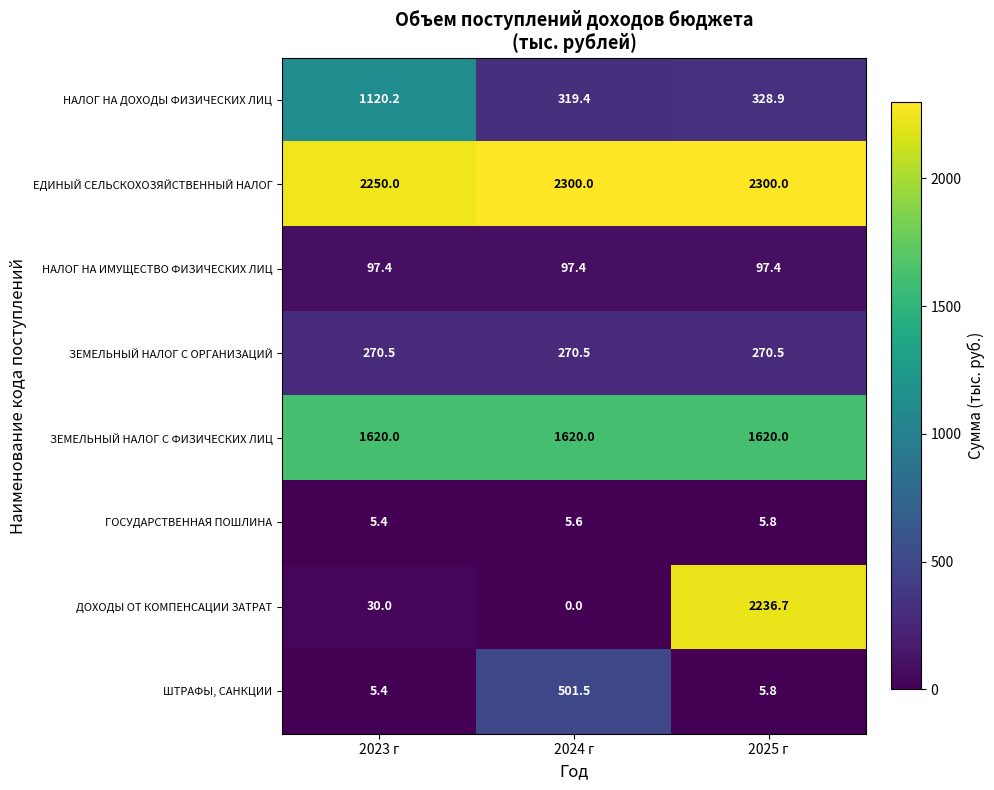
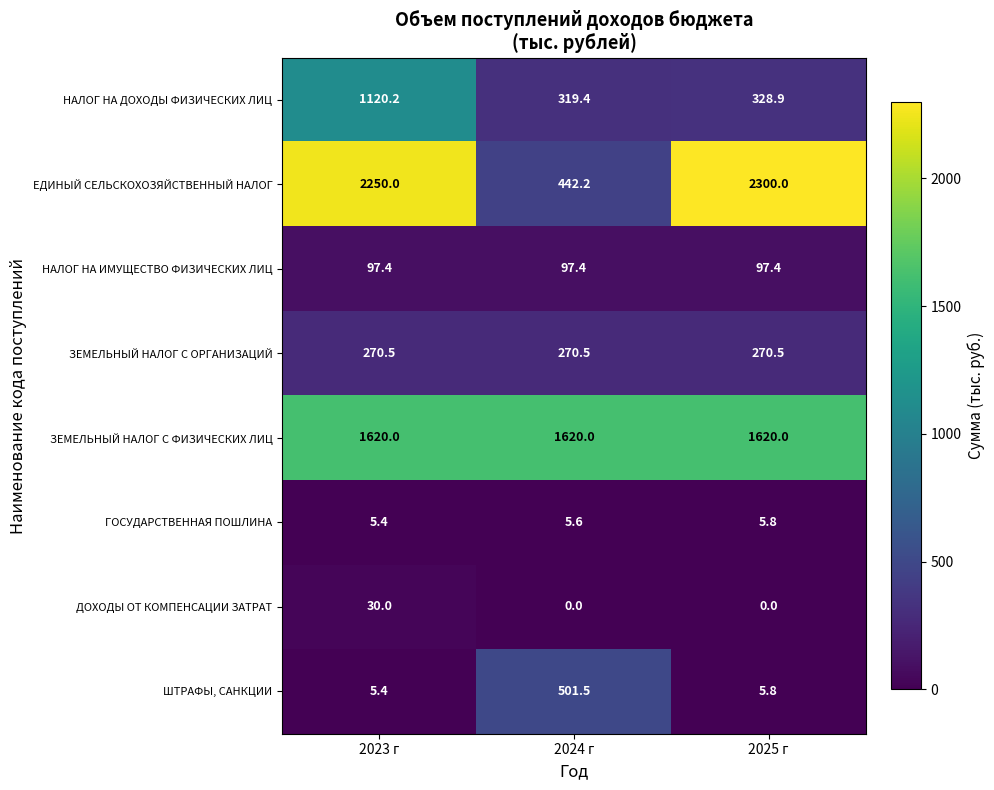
ЕДИНЫЙ СЕЛЬСКОХОЗЯЙСТВЕННЫЙ НАЛОГ, 2024 г: 2300.0 -> 442.2
ДОХОДЫ ОТ КОМПЕНСАЦИИ ЗАТРАТ, 2025 г: 2236.7 -> 0.0
